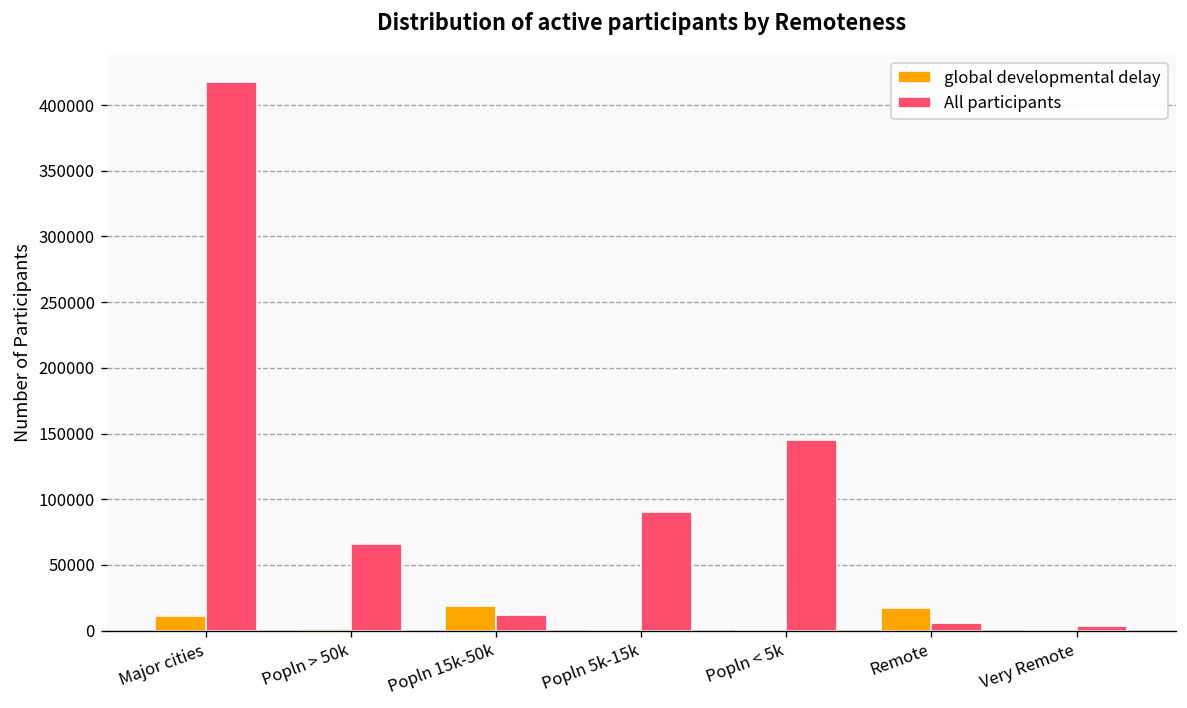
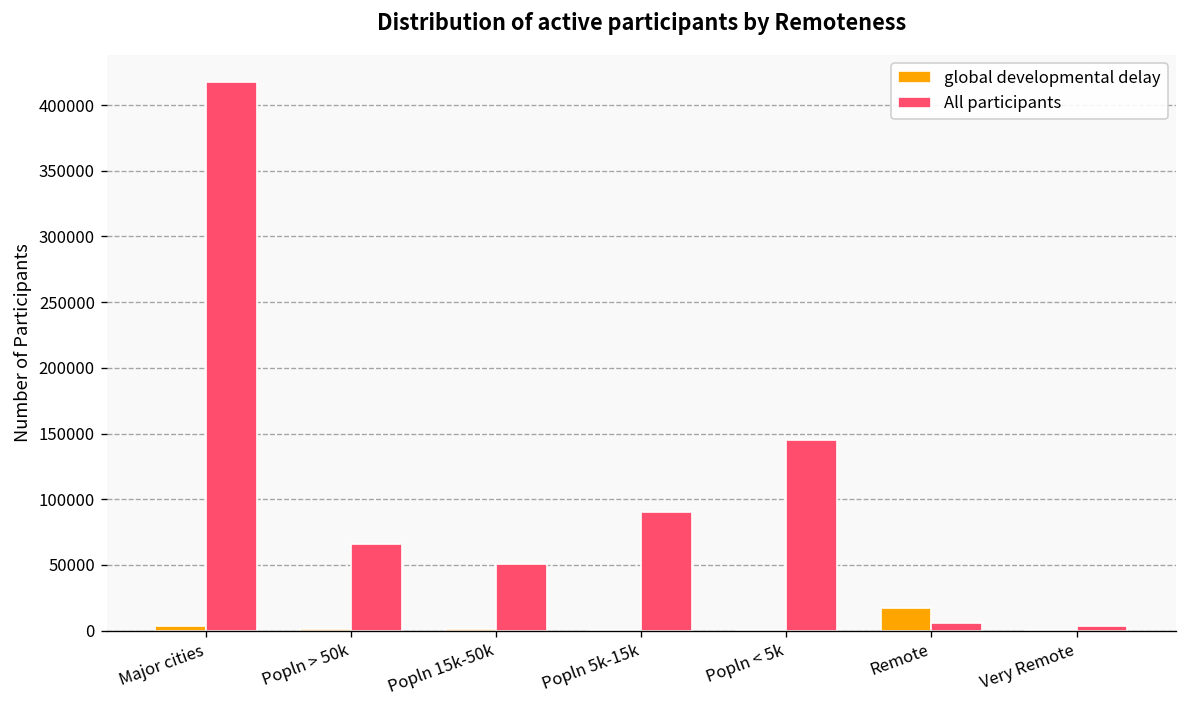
global developmental delay, Major cities: 11000 -> 4000
global developmental delay, Popln 15k-50k: 19000 -> 1000
All participants, Popln 15k-50k: 12000 -> 51000
